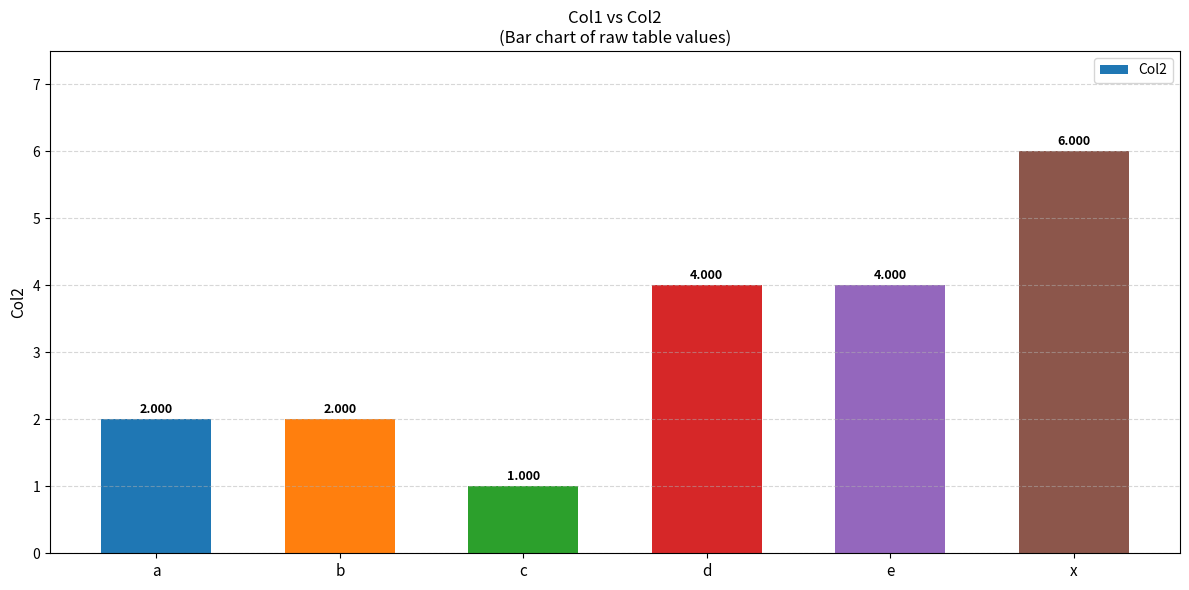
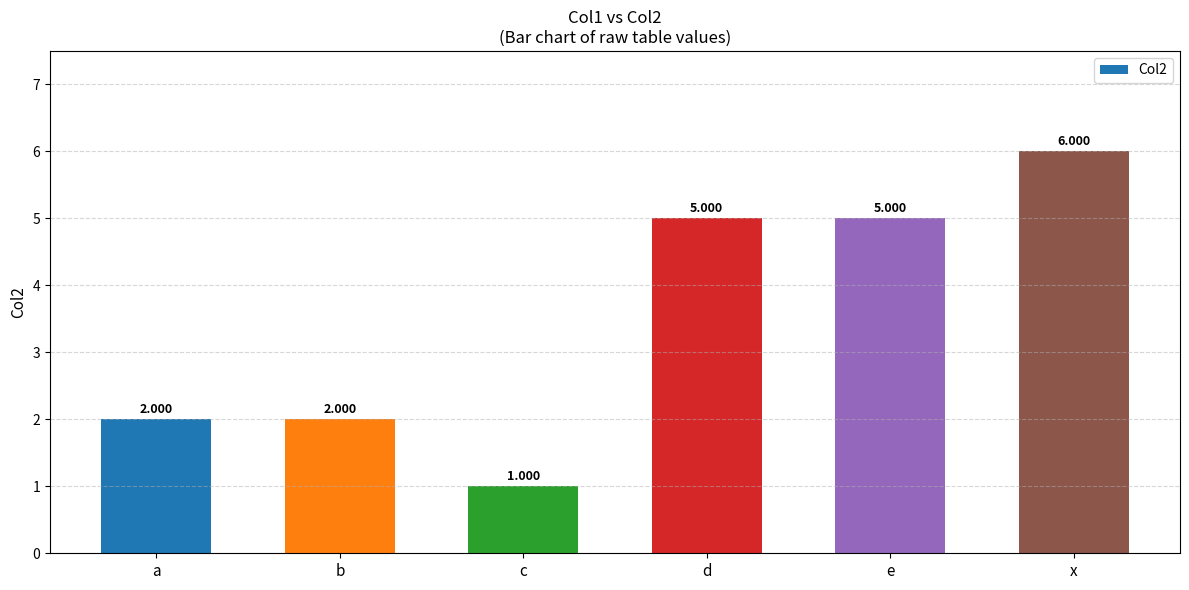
d: 4.000 -> 5.000
e: 4.000 -> 5.000
